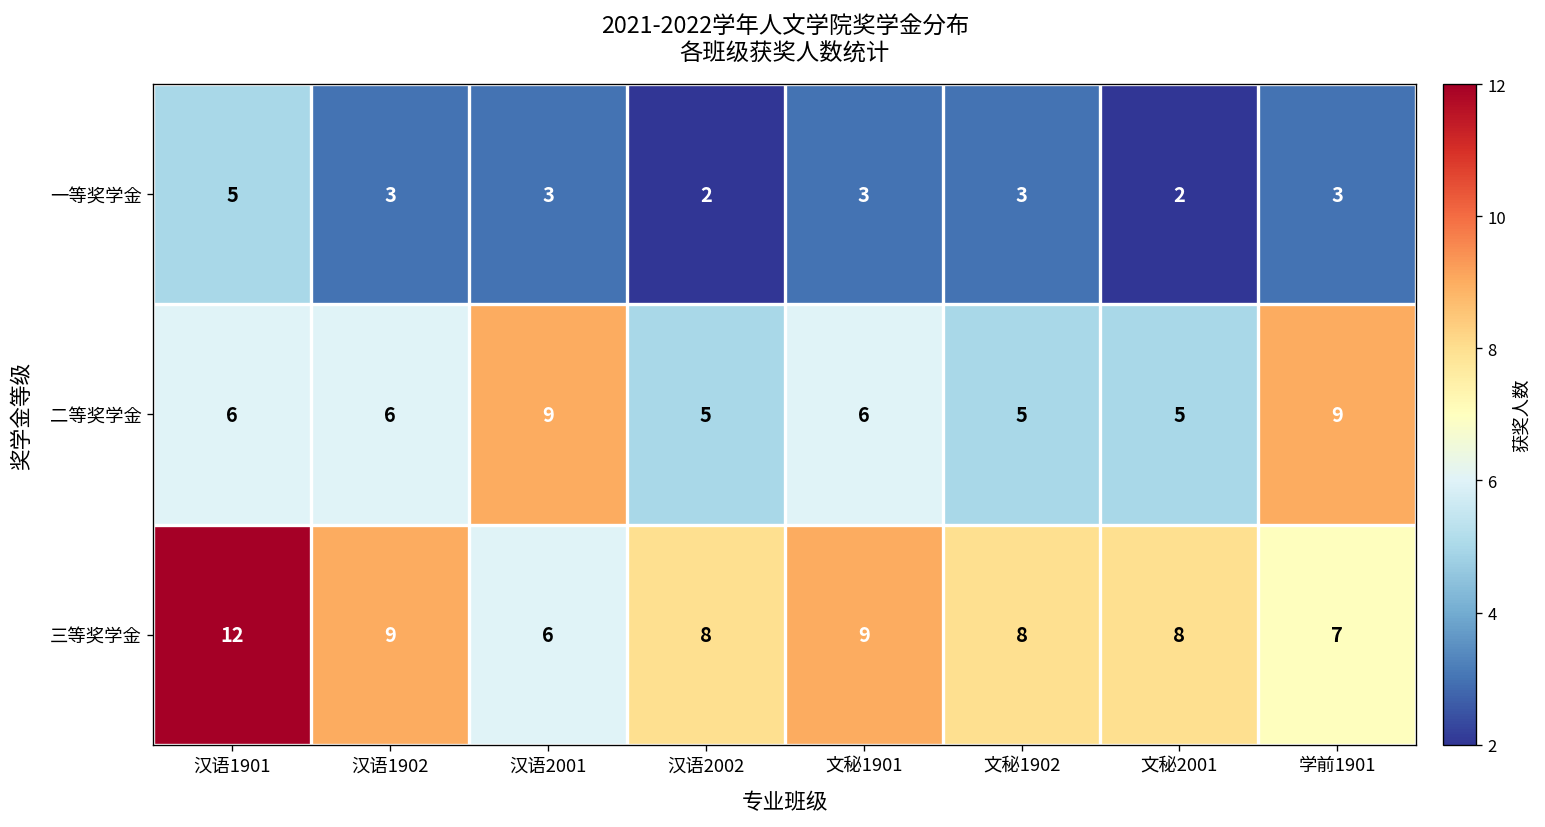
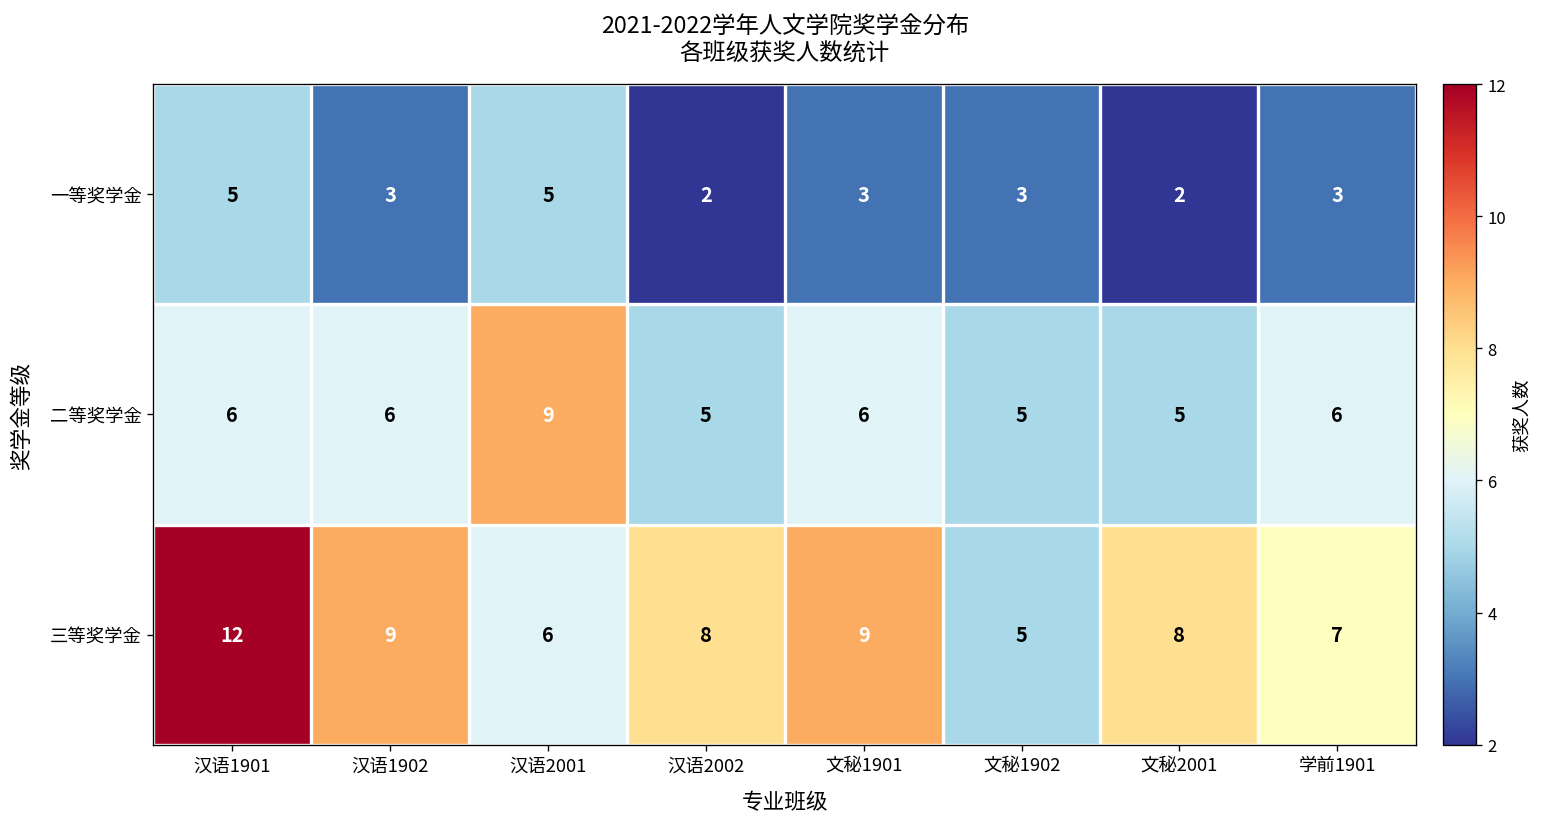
一等奖学金, 汉语2001: 3 -> 5
二等奖学金, 学前1901: 9 -> 6
三等奖学金, 文秘1902: 8 -> 5
